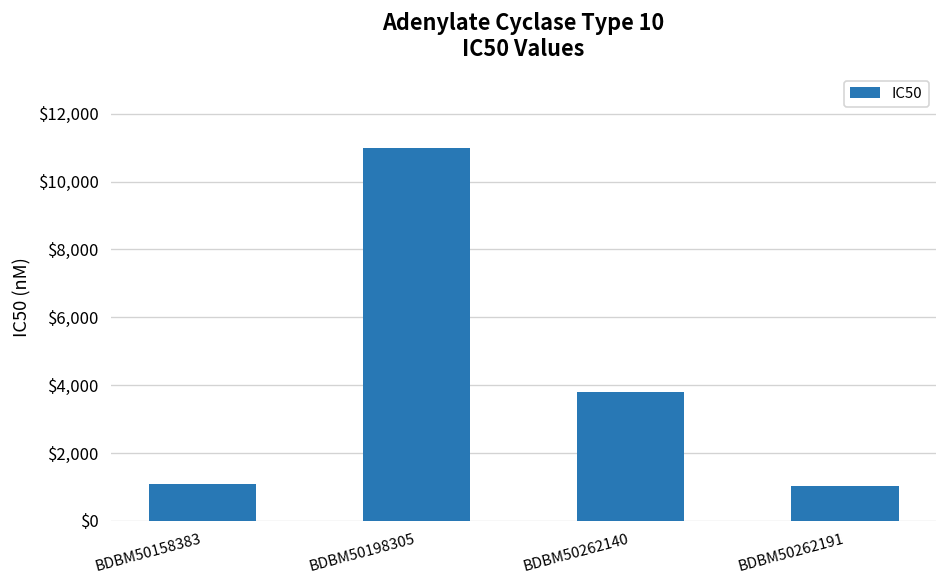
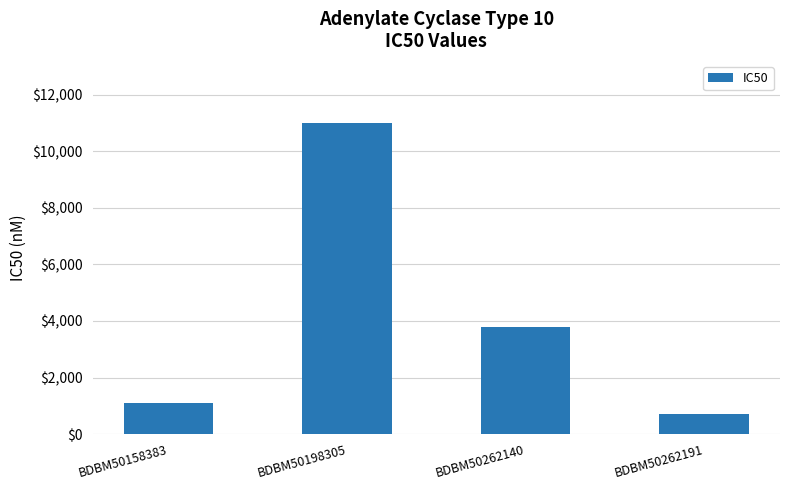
BDBM50262191: $1,000 -> $700
